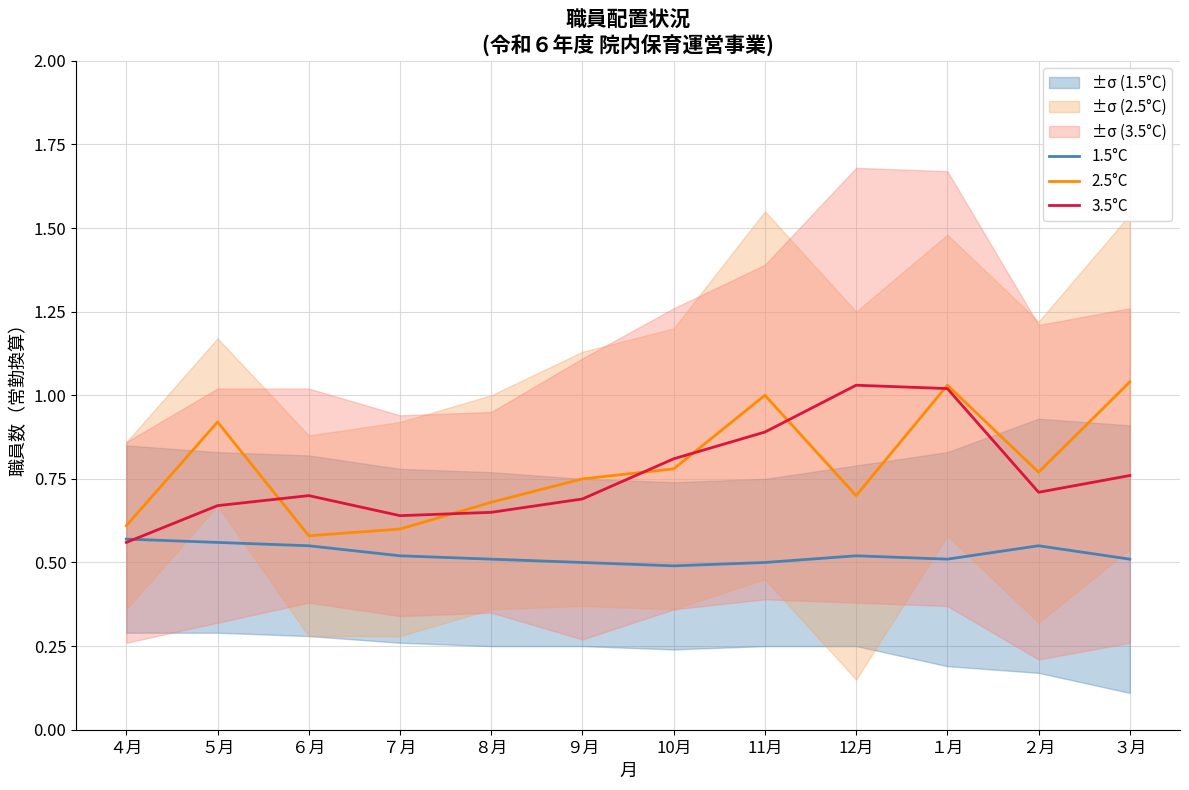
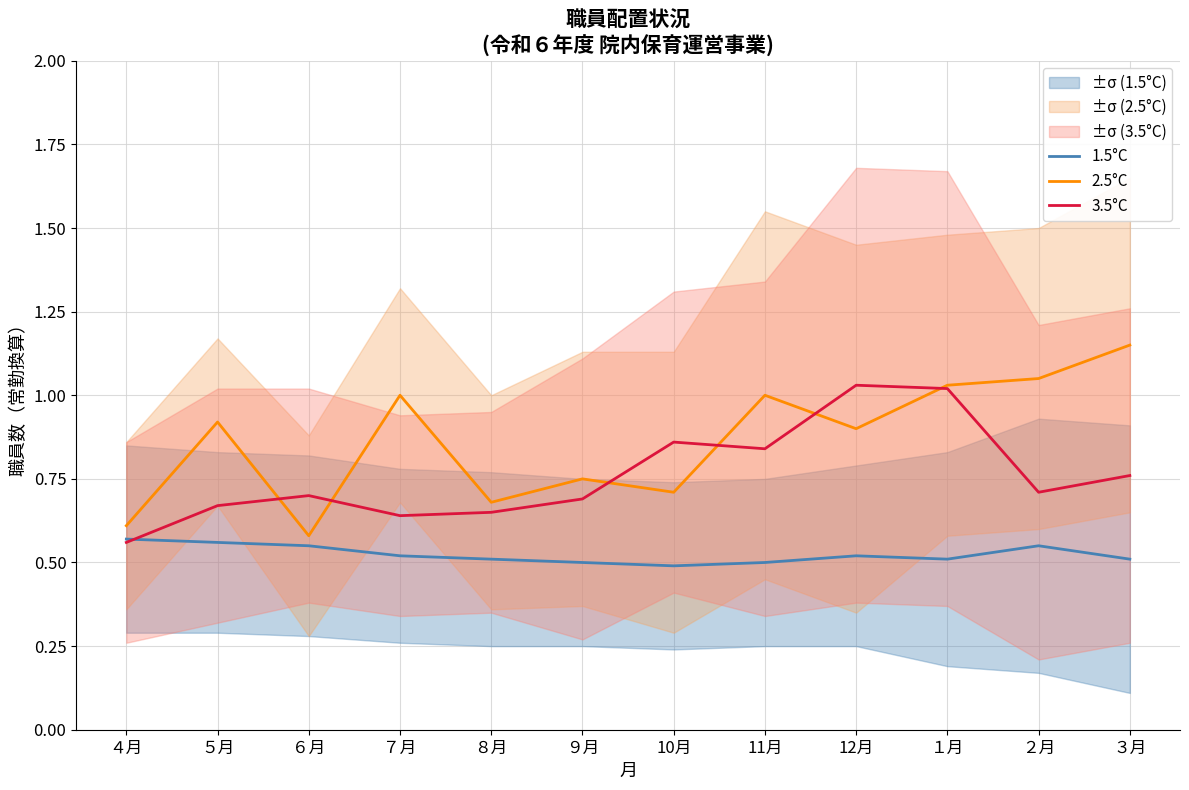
2.5°C, ７月: 0.6 -> 1.0
2.5°C, 10月: 0.78 -> 0.71
3.5°C, 10月: 0.81 -> 0.86
3.5°C, 11月: 0.89 -> 0.84
2.5°C, 12月: 0.7 -> 0.9
2.5°C, ２月: 0.77 -> 1.05
2.5°C, ３月: 1.04 -> 1.15
